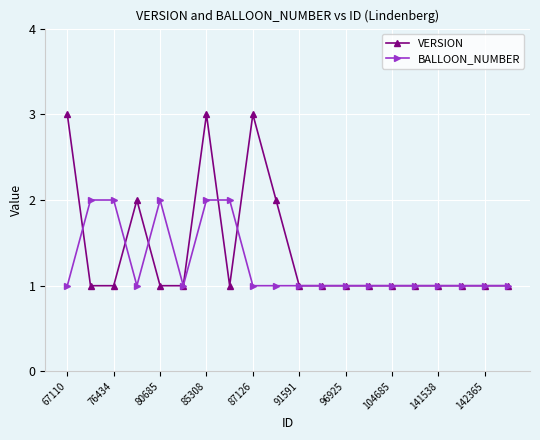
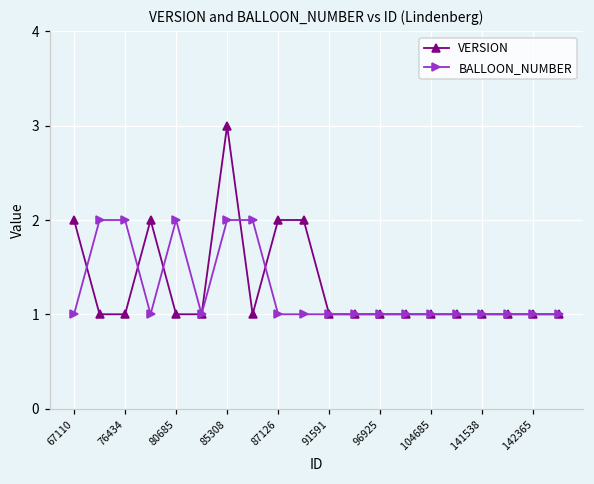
VERSION, 67110: 3 -> 2
VERSION, 87126: 3 -> 2
